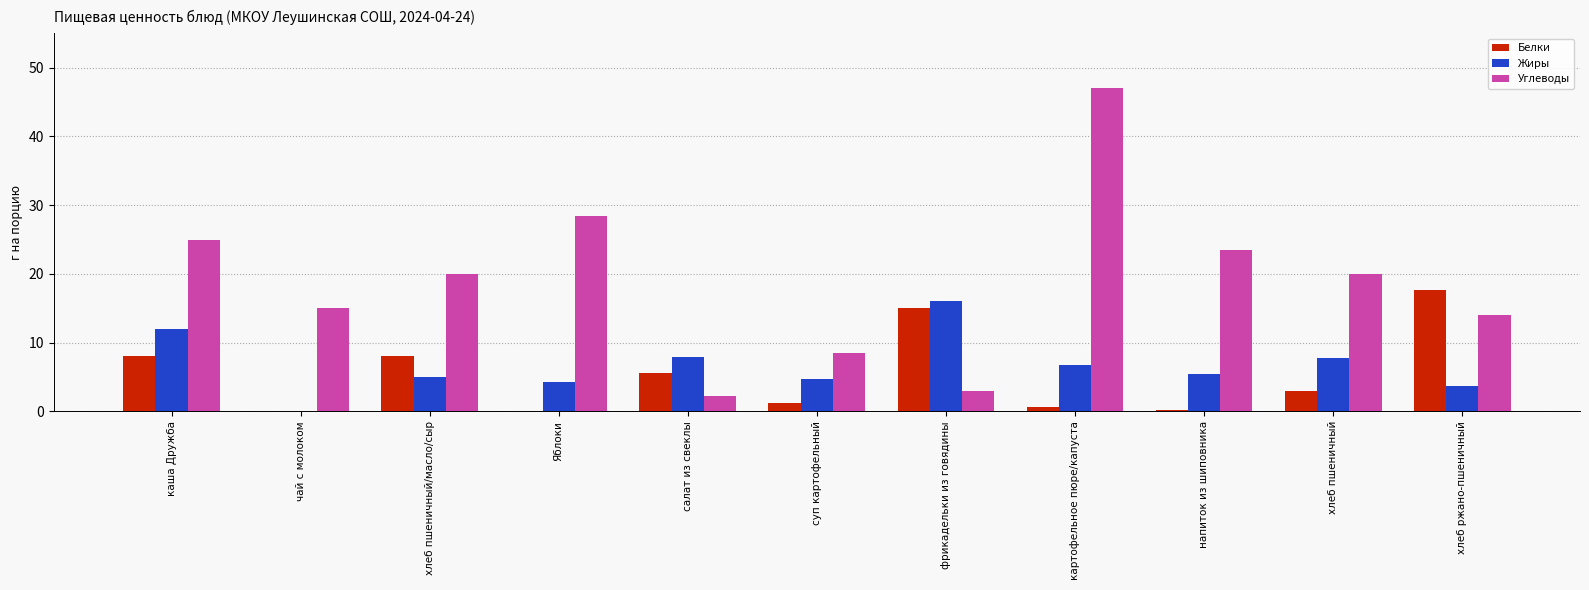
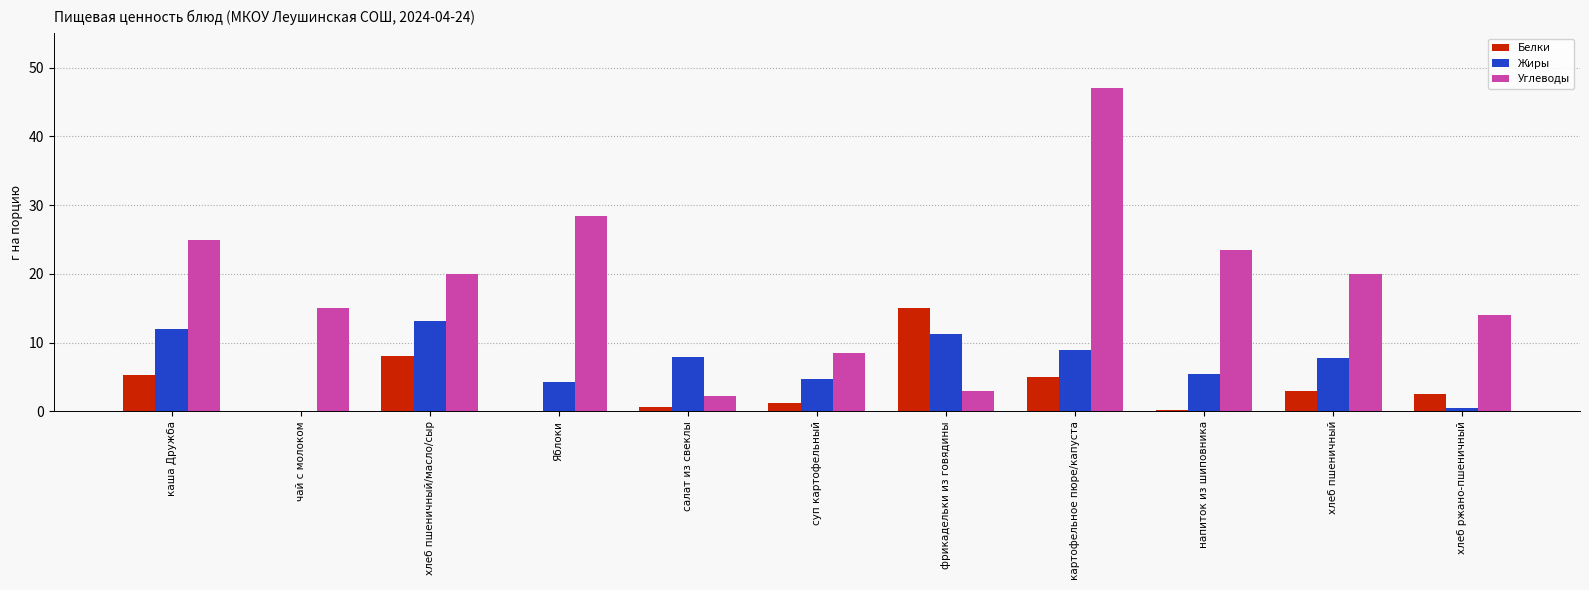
Белки, каша Дружба: 8 -> 5
Жиры, хлеб пшеничный/масло/сыр: 5 -> 13
Белки, салат из свеклы: 6 -> 1
Жиры, фрикадельки из говядины: 16 -> 11
Белки, картофельное пюре/капуста: 1 -> 5
Жиры, картофельное пюре/капуста: 7 -> 9
Белки, хлеб ржано-пшеничный: 18 -> 3
Жиры, хлеб ржано-пшеничный: 4 -> 1
